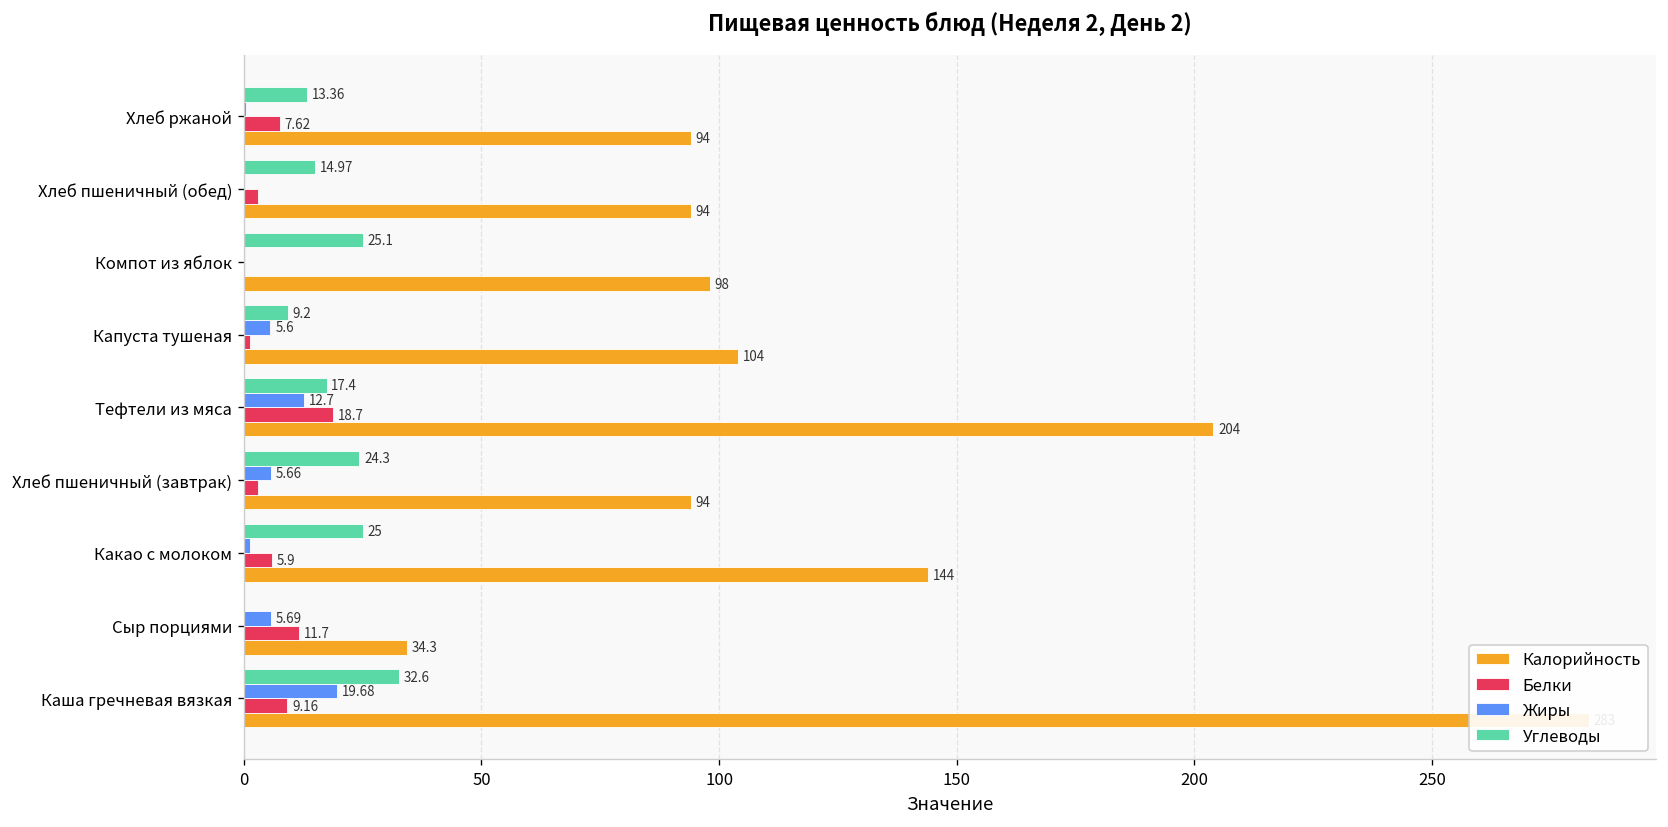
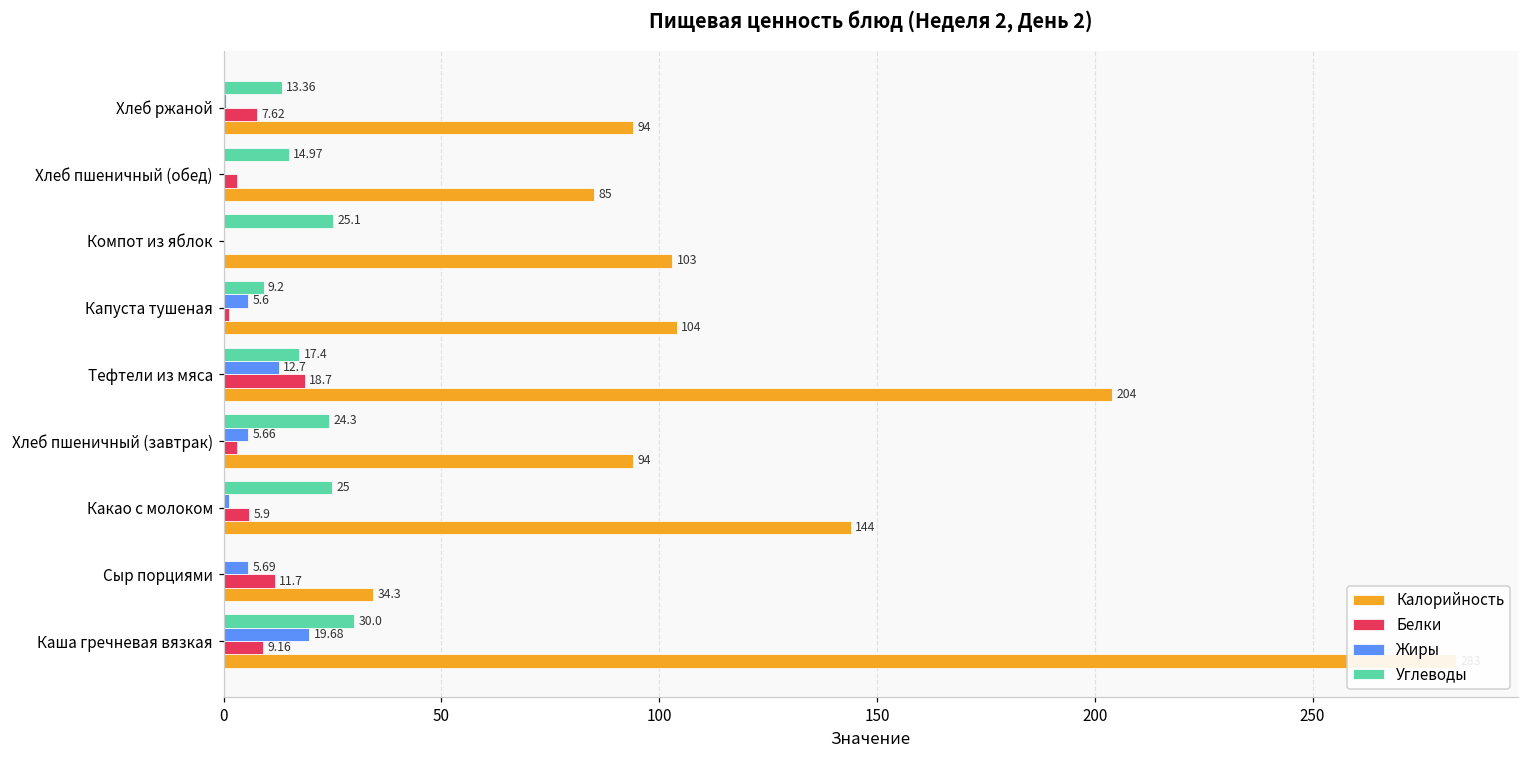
Калорийность, Хлеб пшеничный (обед): 94 -> 85
Калорийность, Компот из яблок: 98 -> 103
Углеводы, Каша гречневая вязкая: 32.6 -> 30.0
